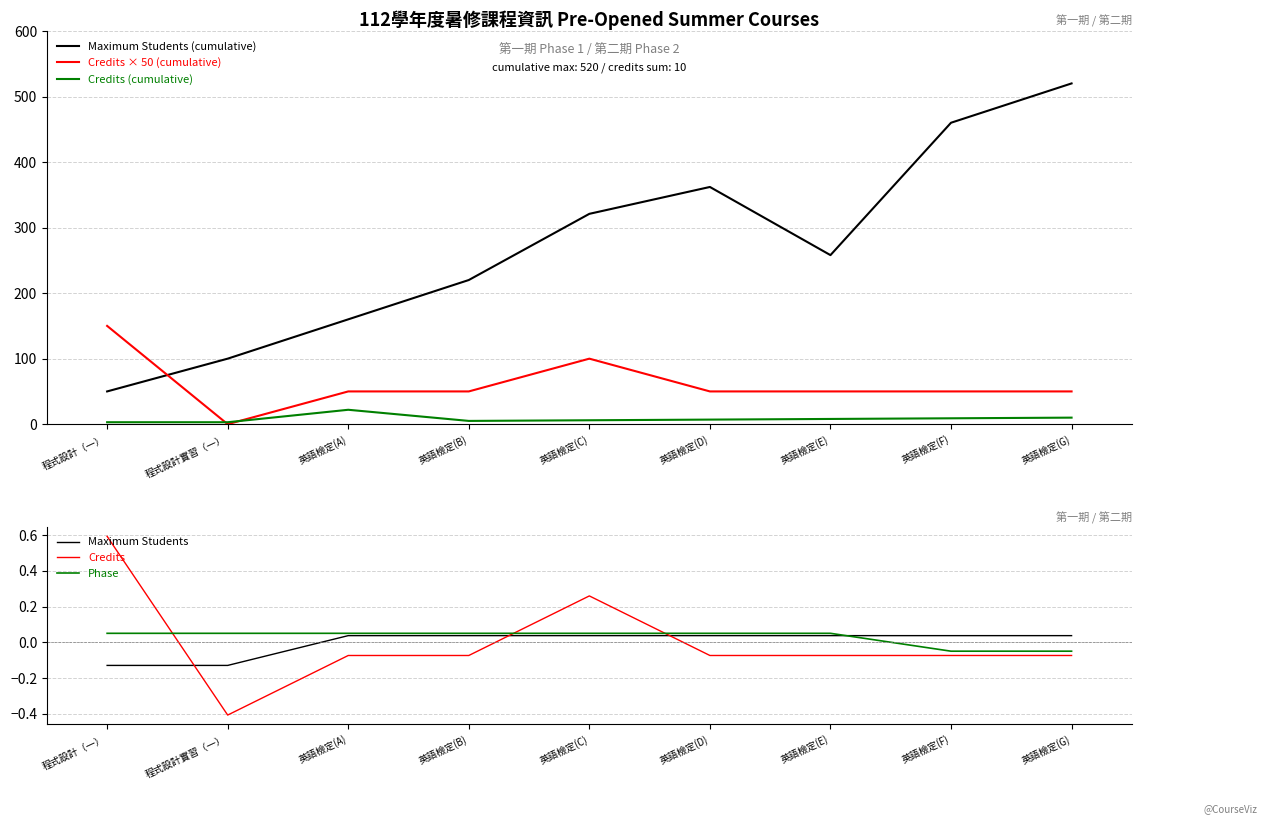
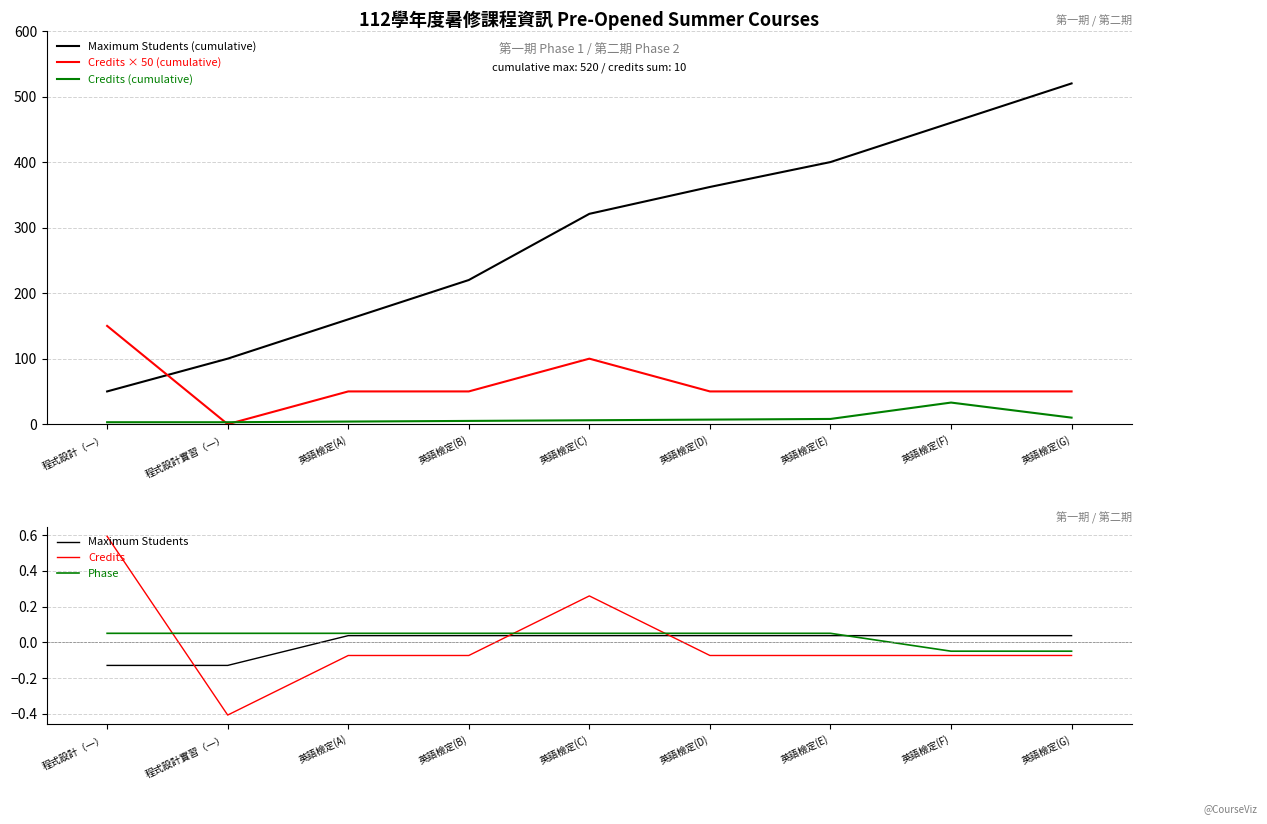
112學年度暑修課程資訊 Pre-Opened Summer Courses, Credits (cumulative), 英語檢定(A): 20 -> 0
112學年度暑修課程資訊 Pre-Opened Summer Courses, Maximum Students (cumulative), 英語檢定(E): 260 -> 400
112學年度暑修課程資訊 Pre-Opened Summer Courses, Credits (cumulative), 英語檢定(F): 10 -> 30
